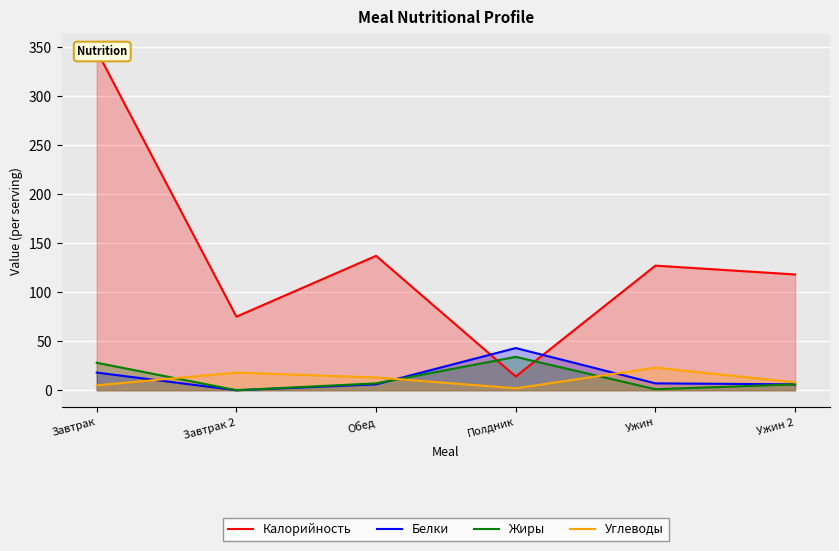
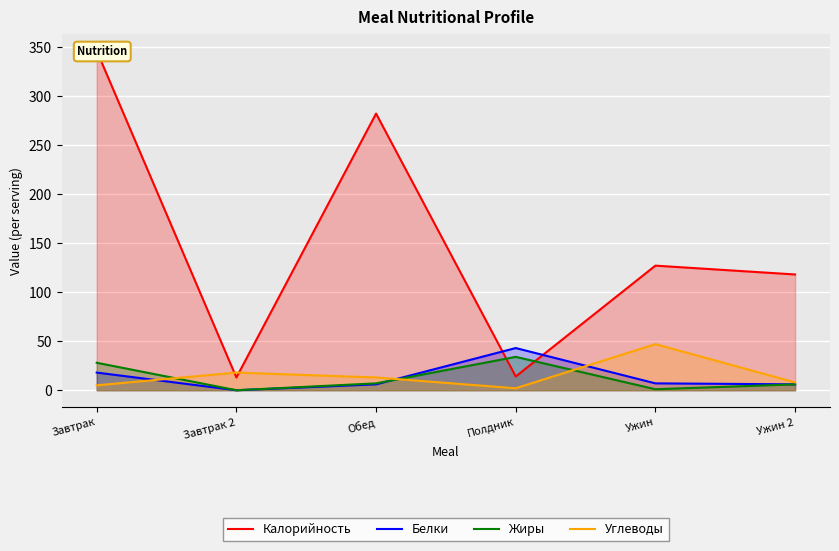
Калорийность, Завтрак 2: 80 -> 10
Калорийность, Обед: 140 -> 280
Углеводы, Ужин: 20 -> 50
